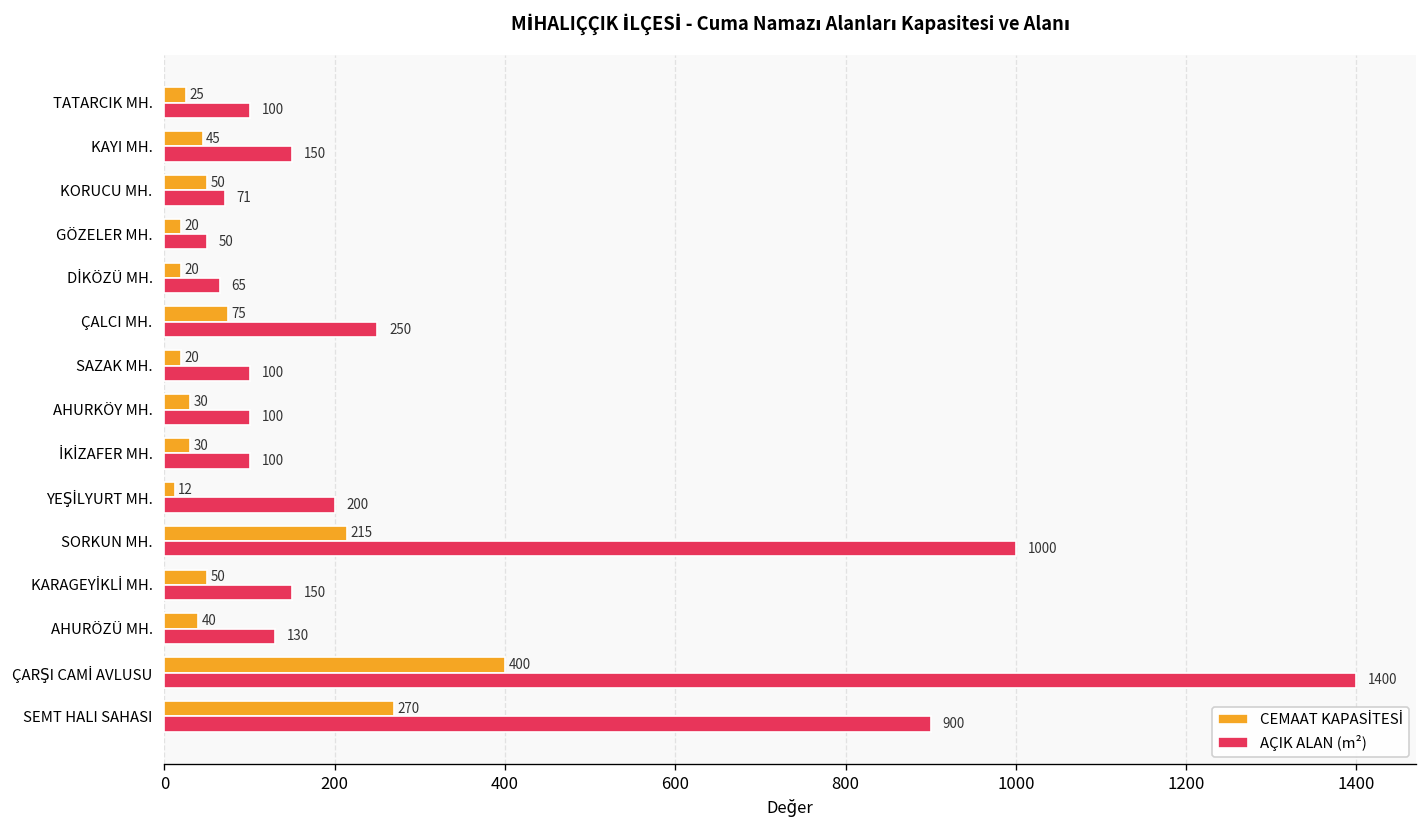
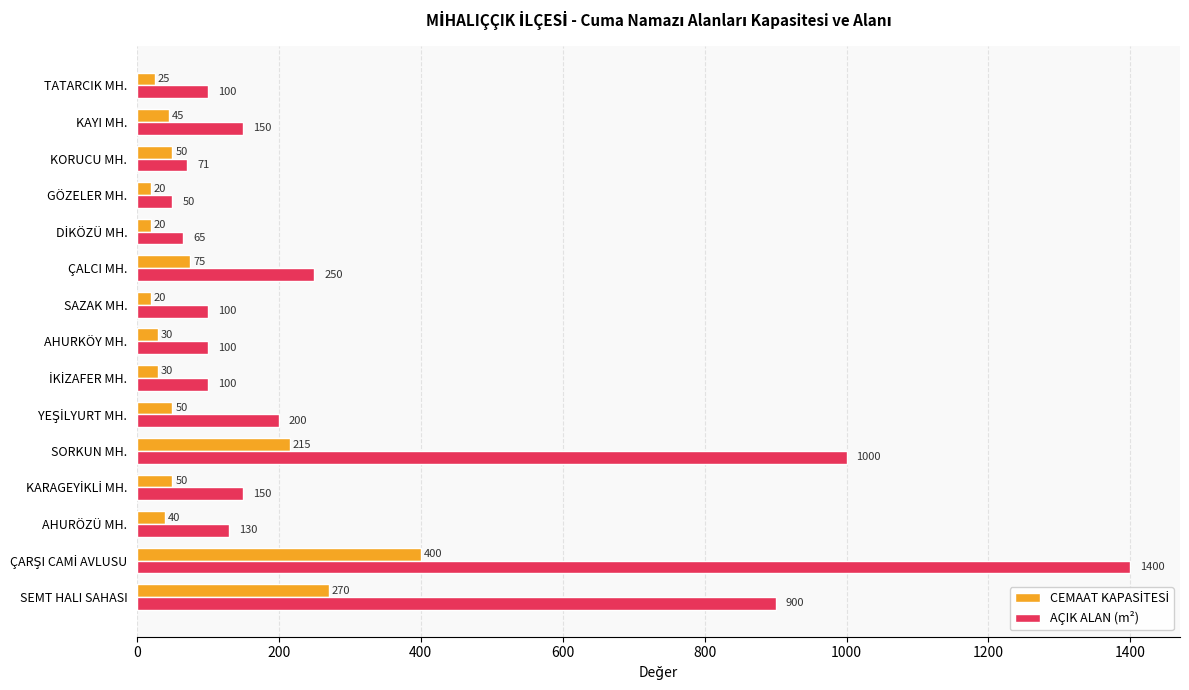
CEMAAT KAPASİTESİ, YEŞİLYURT MH.: 12 -> 50
